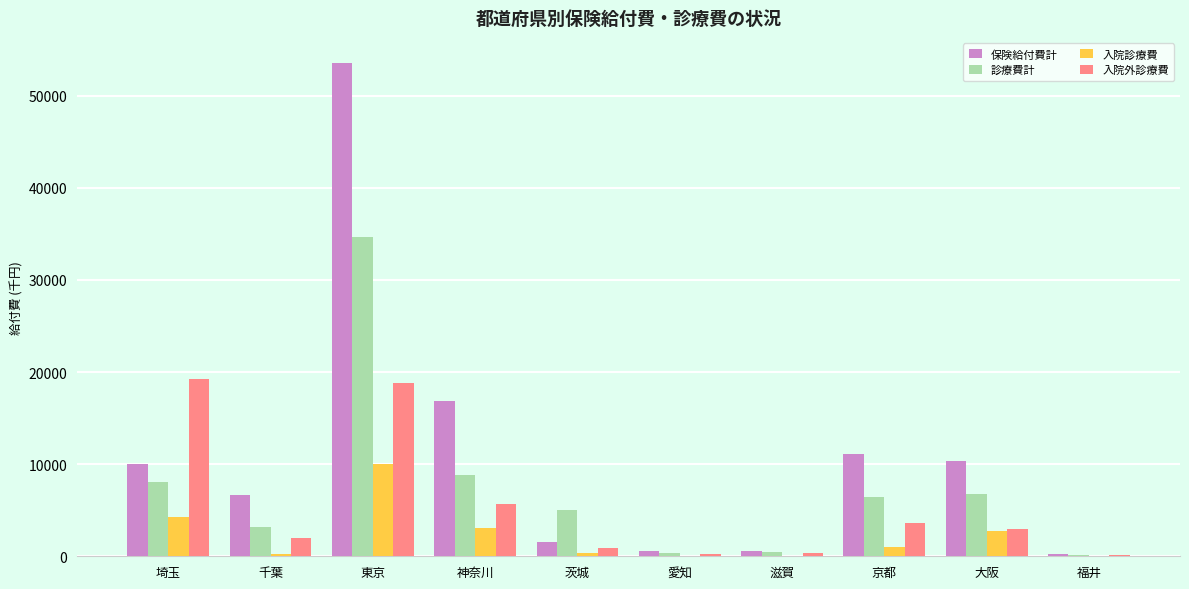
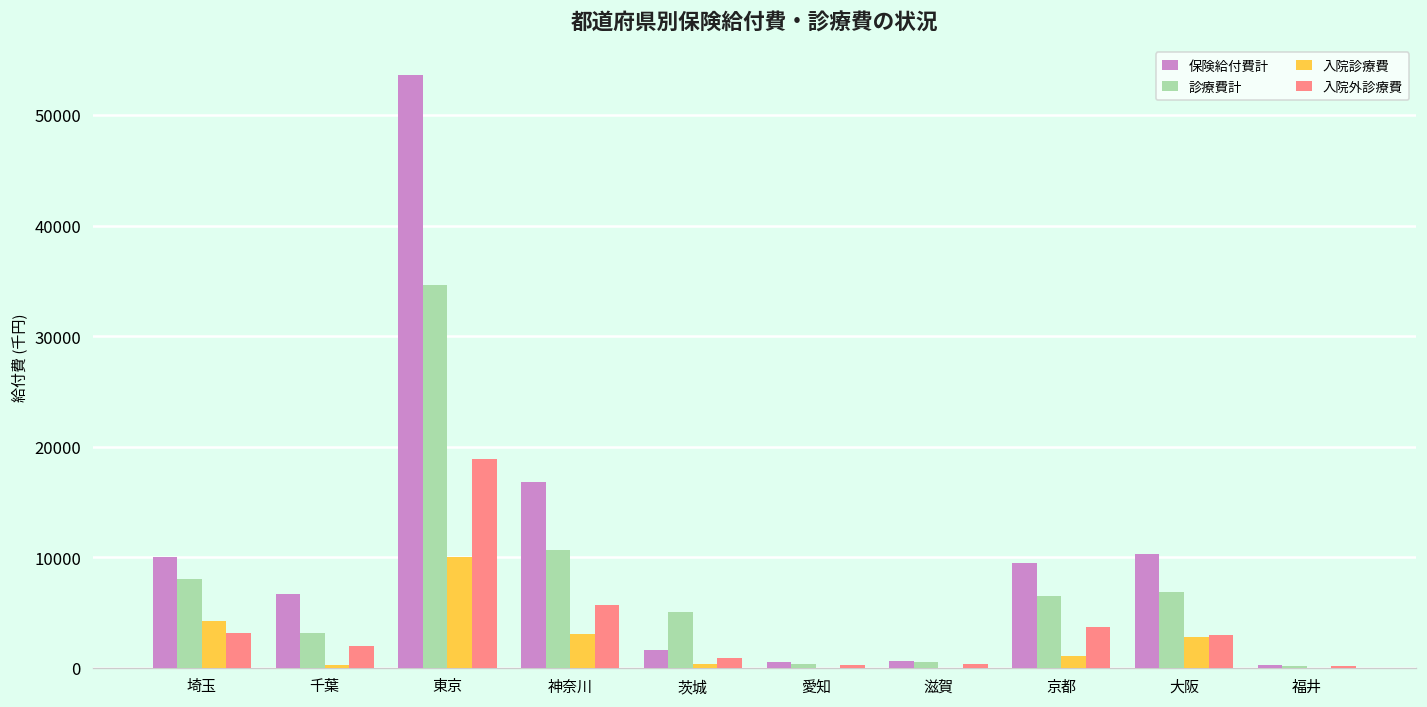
入院外診療費, 埼玉: 19000 -> 3000
診療費計, 神奈川: 9000 -> 11000
保険給付費計, 京都: 11000 -> 9000
